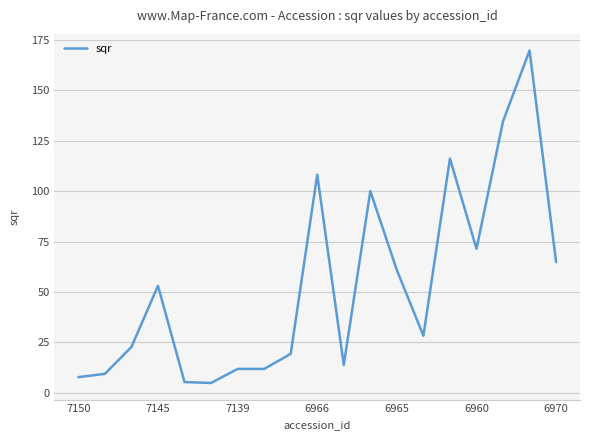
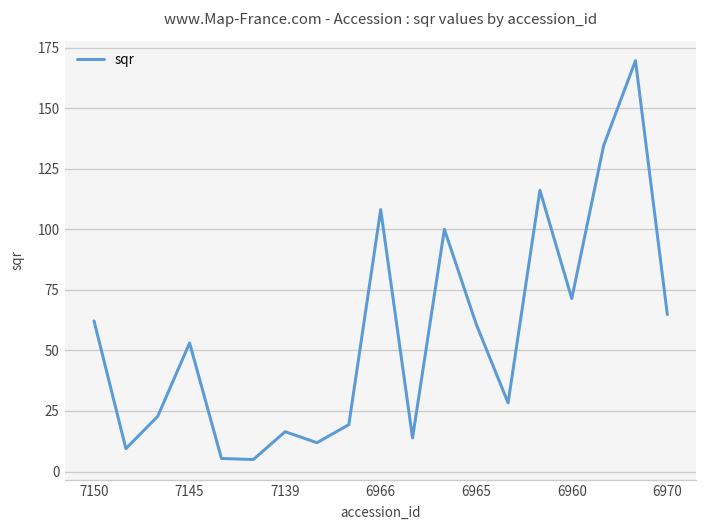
7150: 8 -> 62
7139: 12 -> 16
